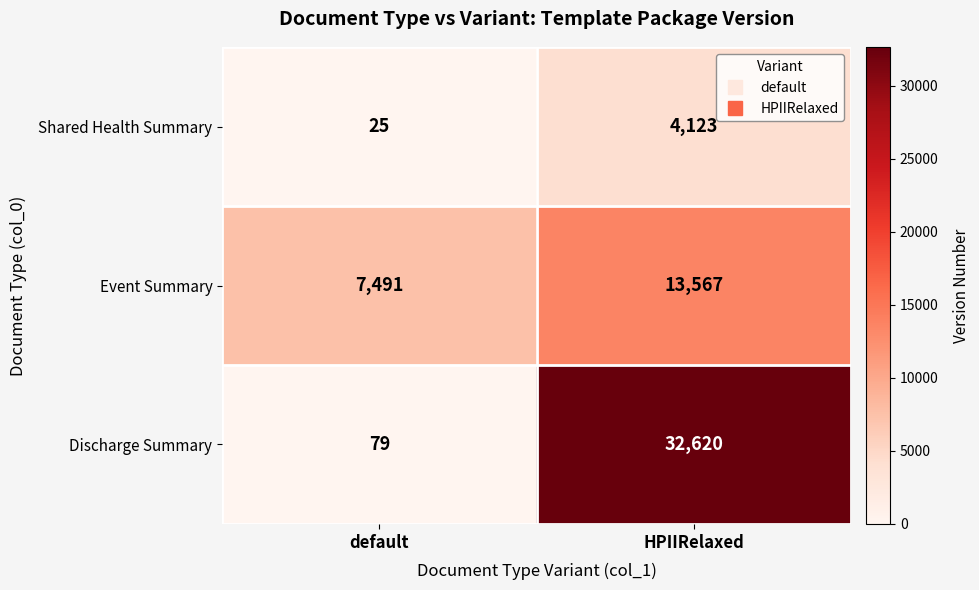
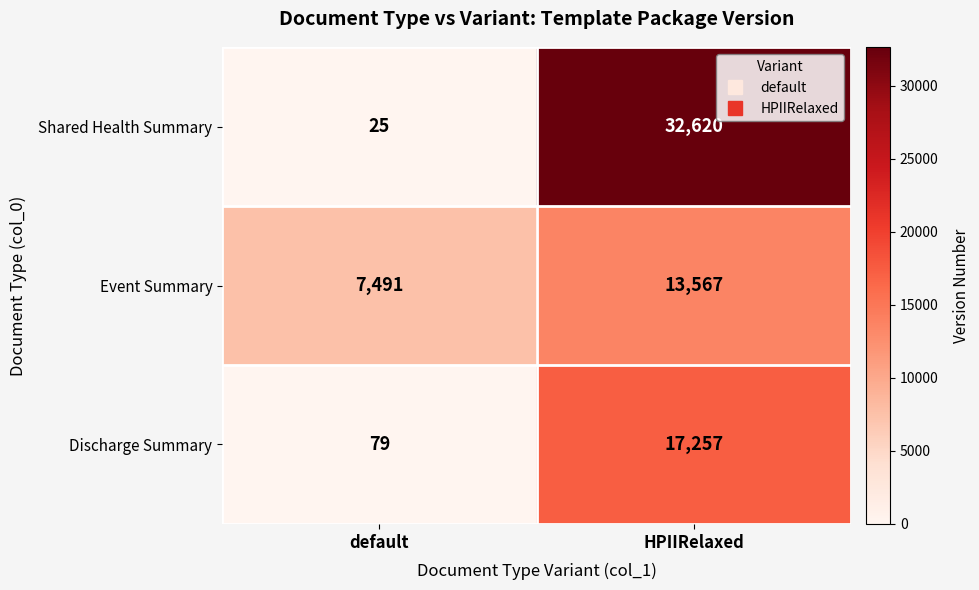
Shared Health Summary, HPIIRelaxed: 4,123 -> 32,620
Discharge Summary, HPIIRelaxed: 32,620 -> 17,257
